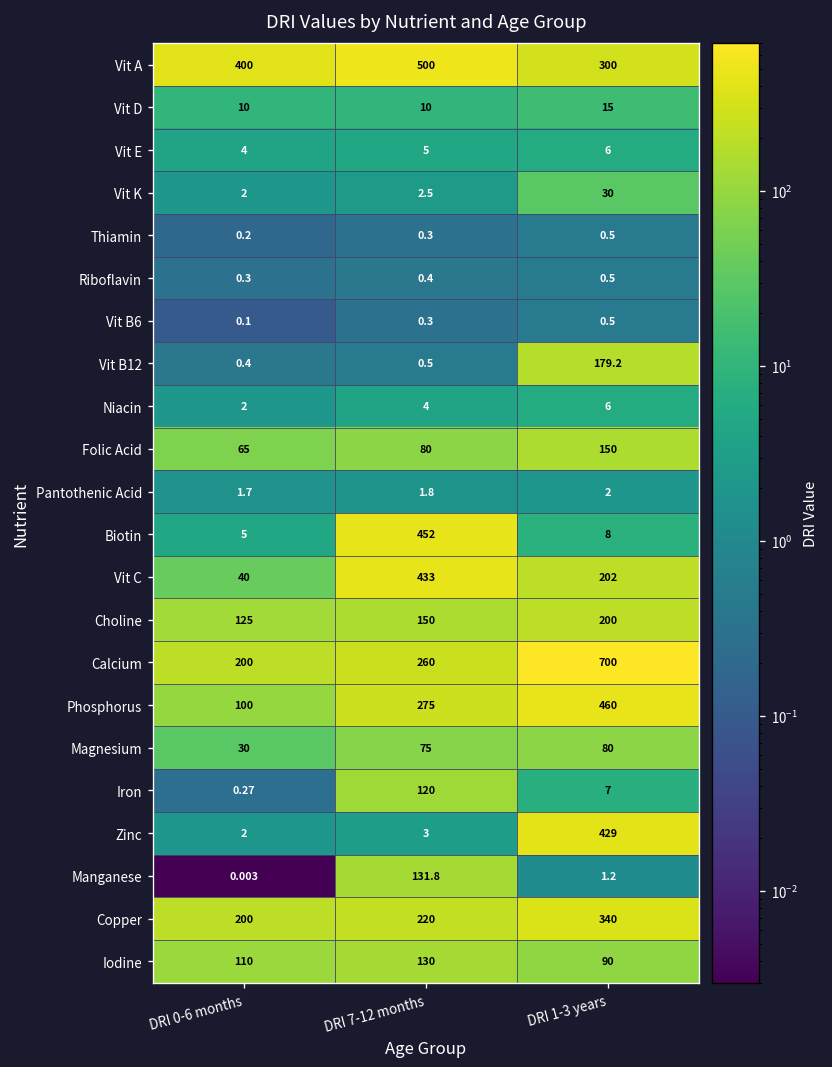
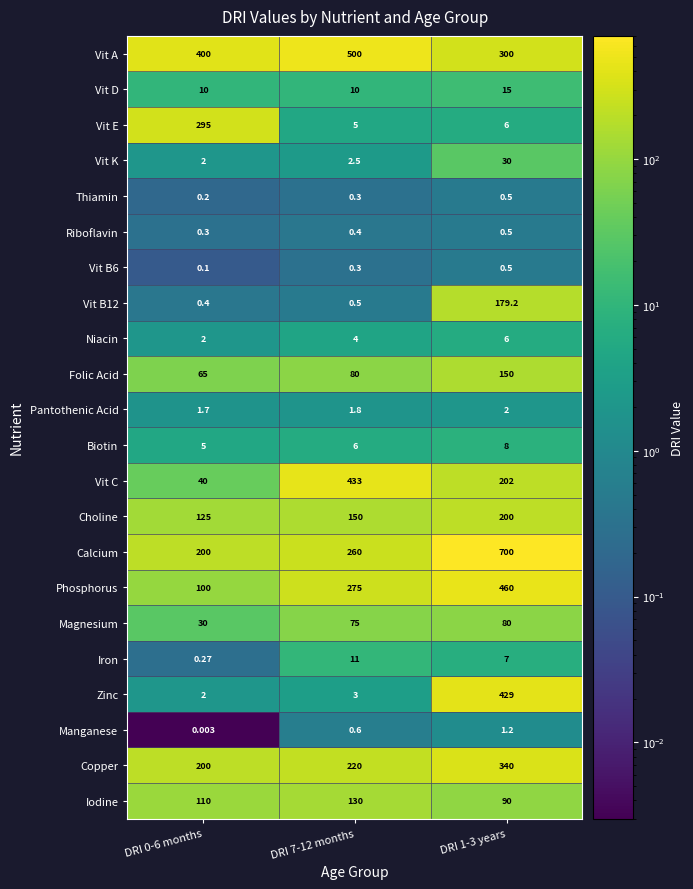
Vit E, DRI 0-6 months: 4 -> 295
Biotin, DRI 7-12 months: 452 -> 6
Iron, DRI 7-12 months: 120 -> 11
Manganese, DRI 7-12 months: 131.8 -> 0.6
